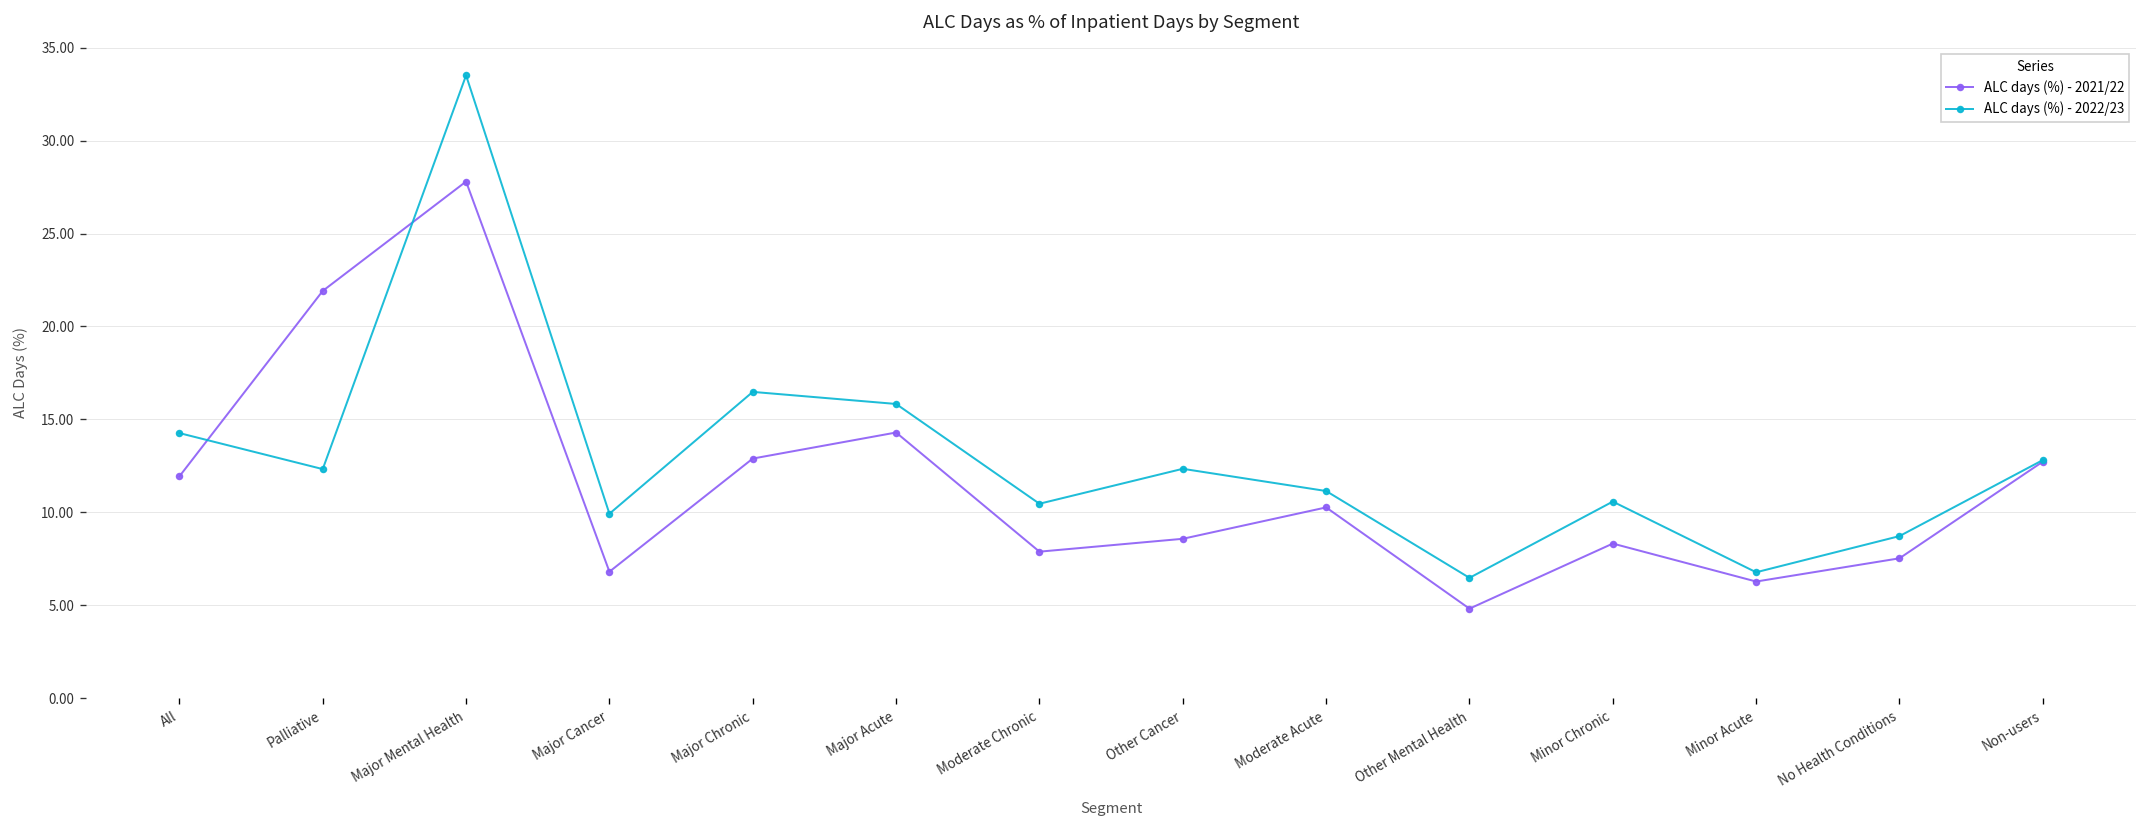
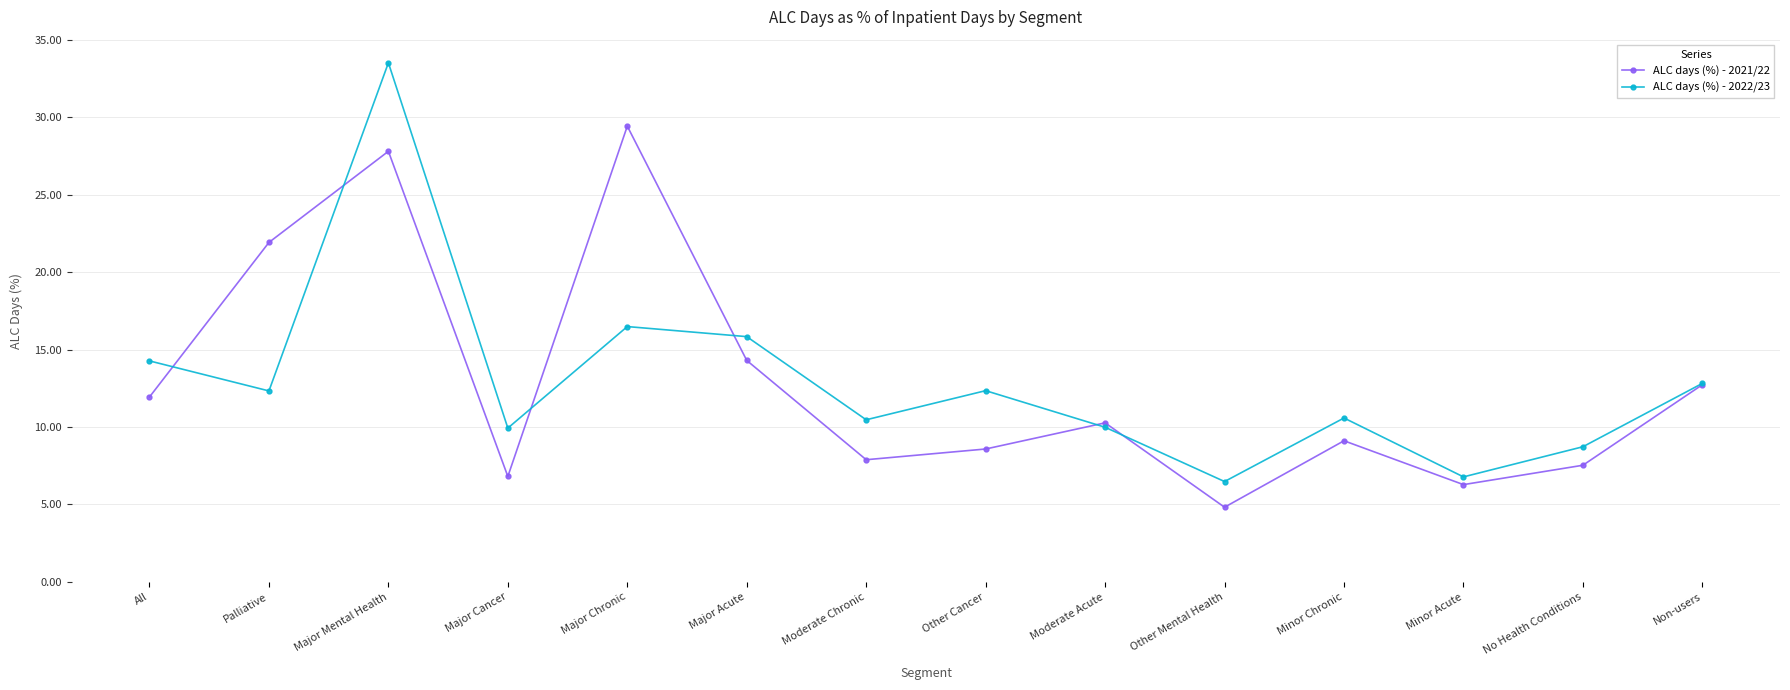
ALC days (%) - 2021/22, Major Chronic: 12.9 -> 29.4
ALC days (%) - 2022/23, Moderate Acute: 11.2 -> 10.0
ALC days (%) - 2021/22, Minor Chronic: 8.3 -> 9.1
